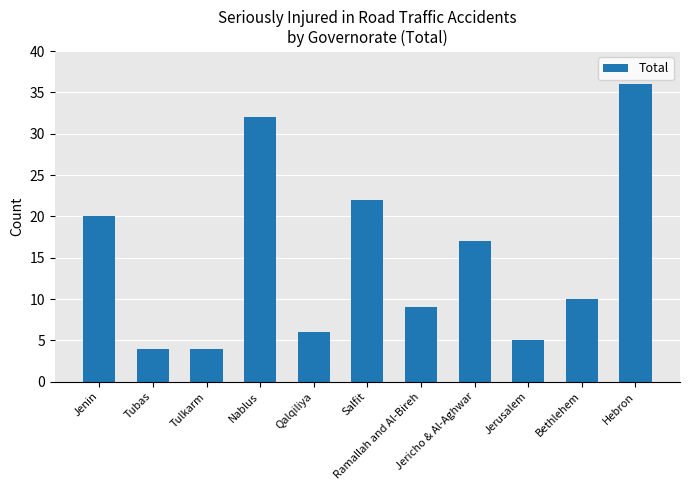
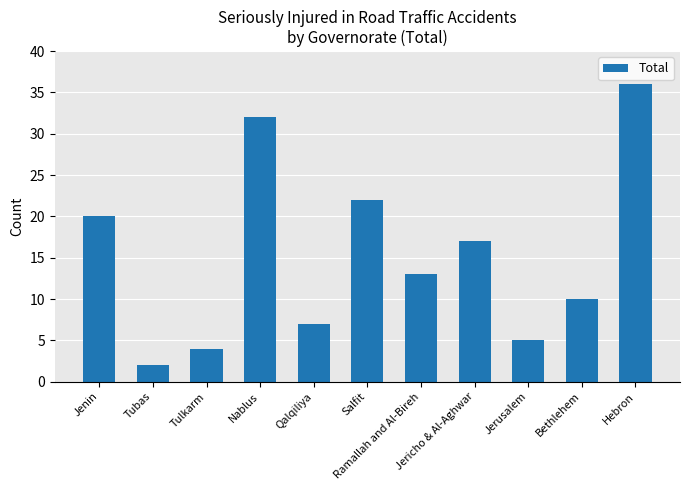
Tubas: 4 -> 2
Qalqiliya: 6 -> 7
Ramallah and Al-Bireh: 9 -> 13
